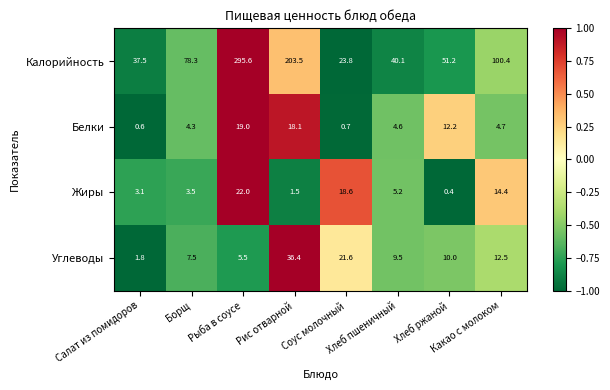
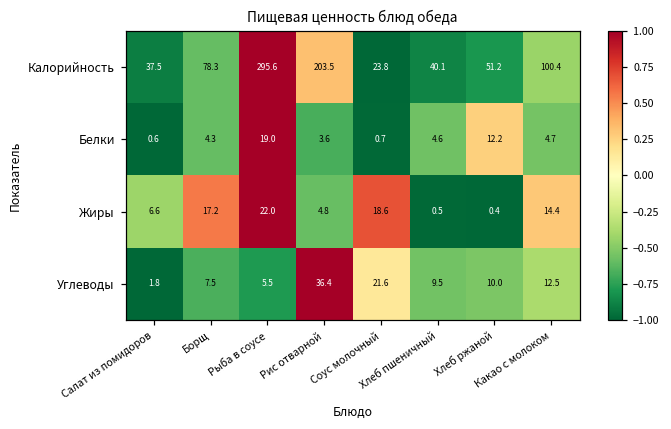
Белки, Рис отварной: 18.1 -> 3.6
Жиры, Салат из помидоров: 3.1 -> 6.6
Жиры, Борщ: 3.5 -> 17.2
Жиры, Рис отварной: 1.5 -> 4.8
Жиры, Хлеб пшеничный: 5.2 -> 0.5
